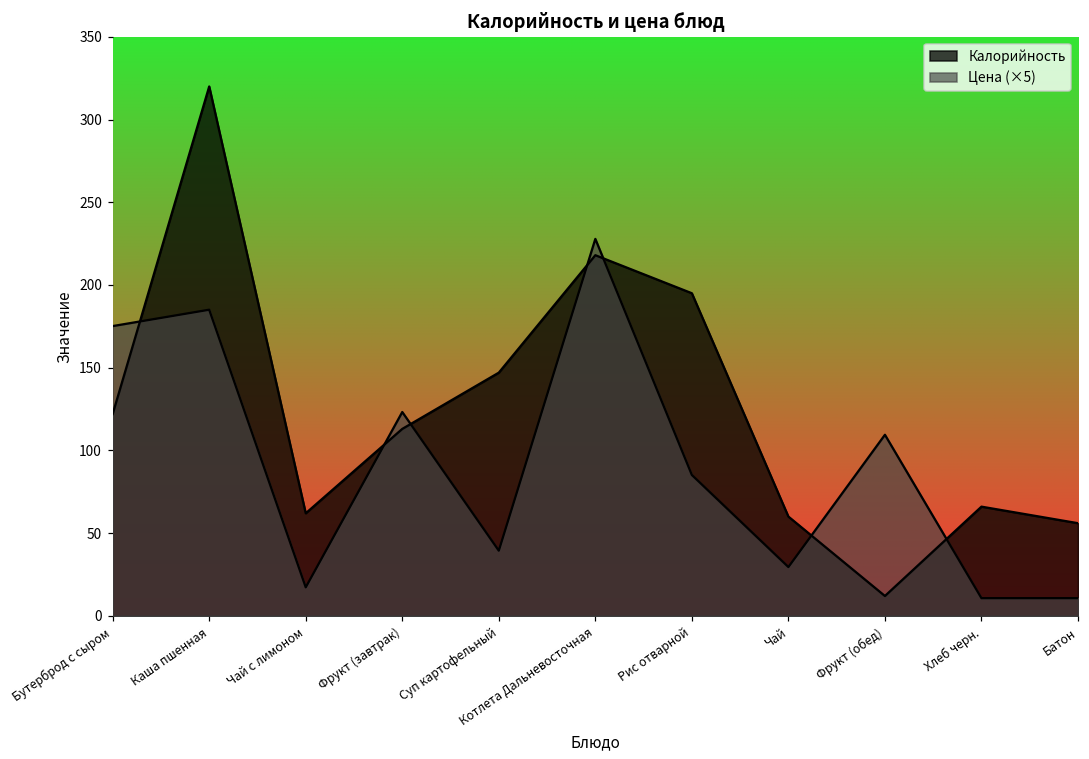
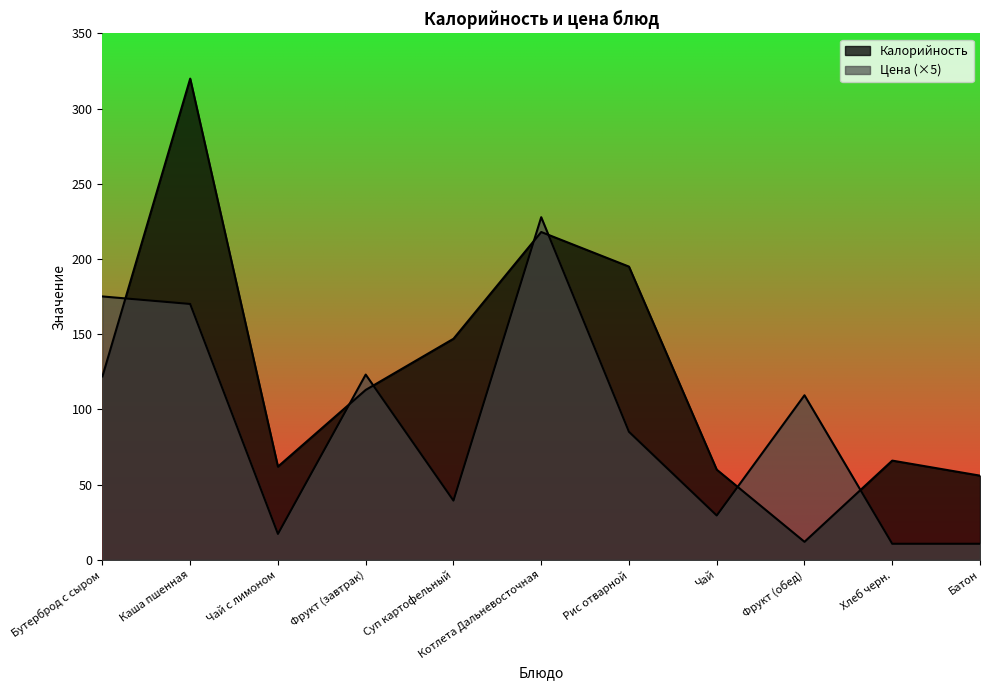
Цена (×5), Каша пшенная: 185 -> 170
